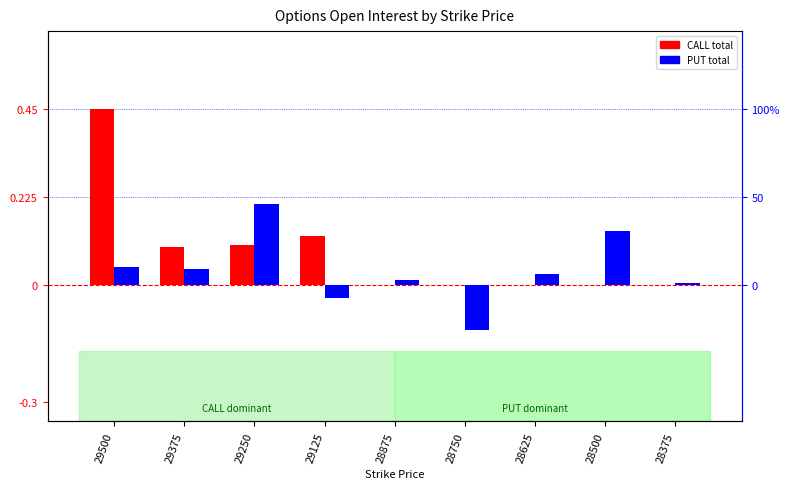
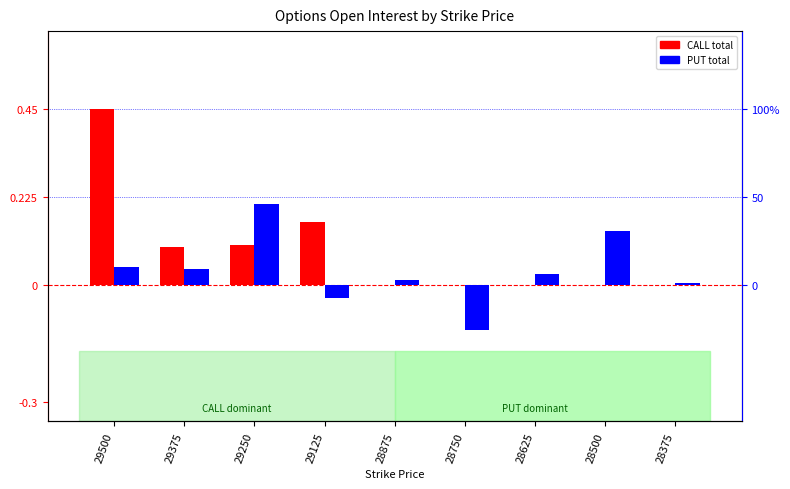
CALL total, 29125: 0.13 -> 0.16
